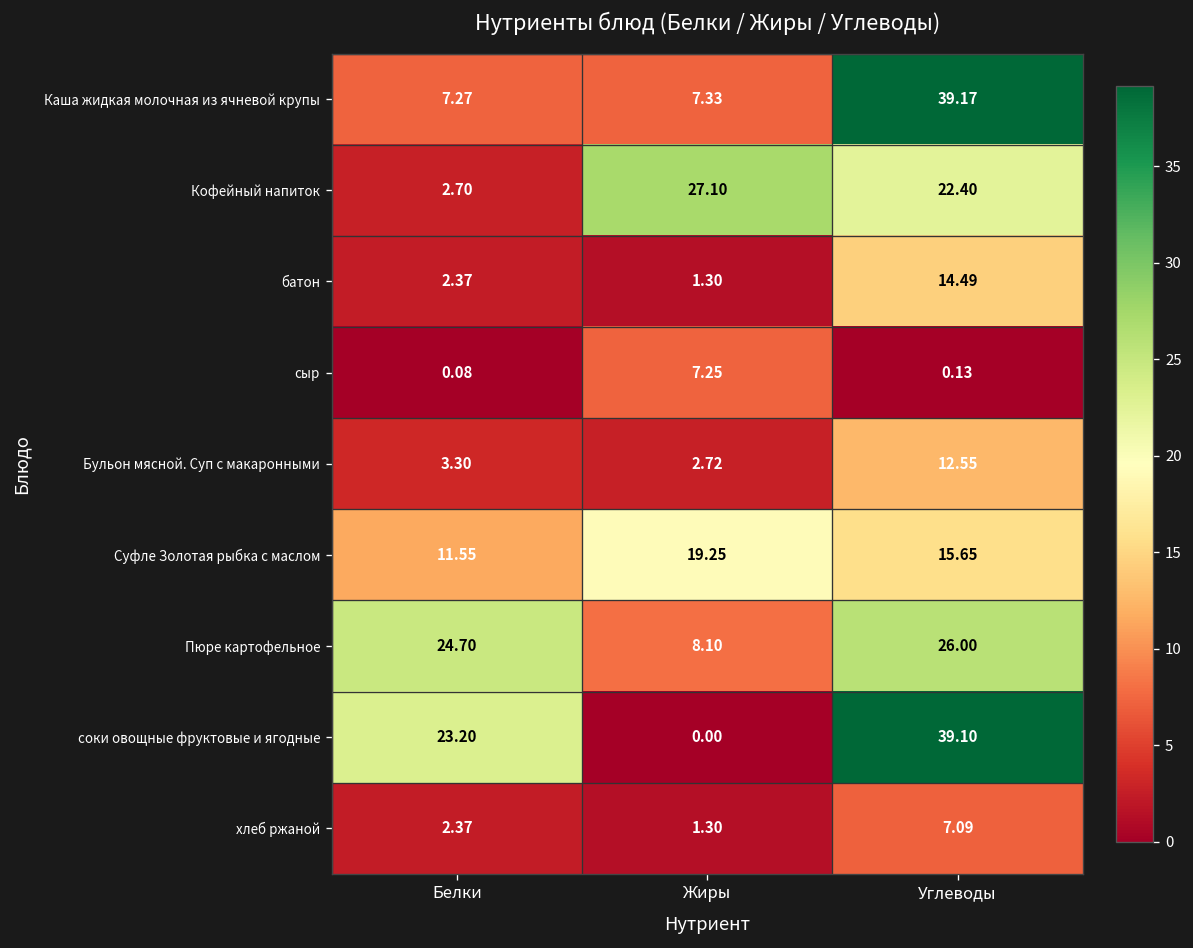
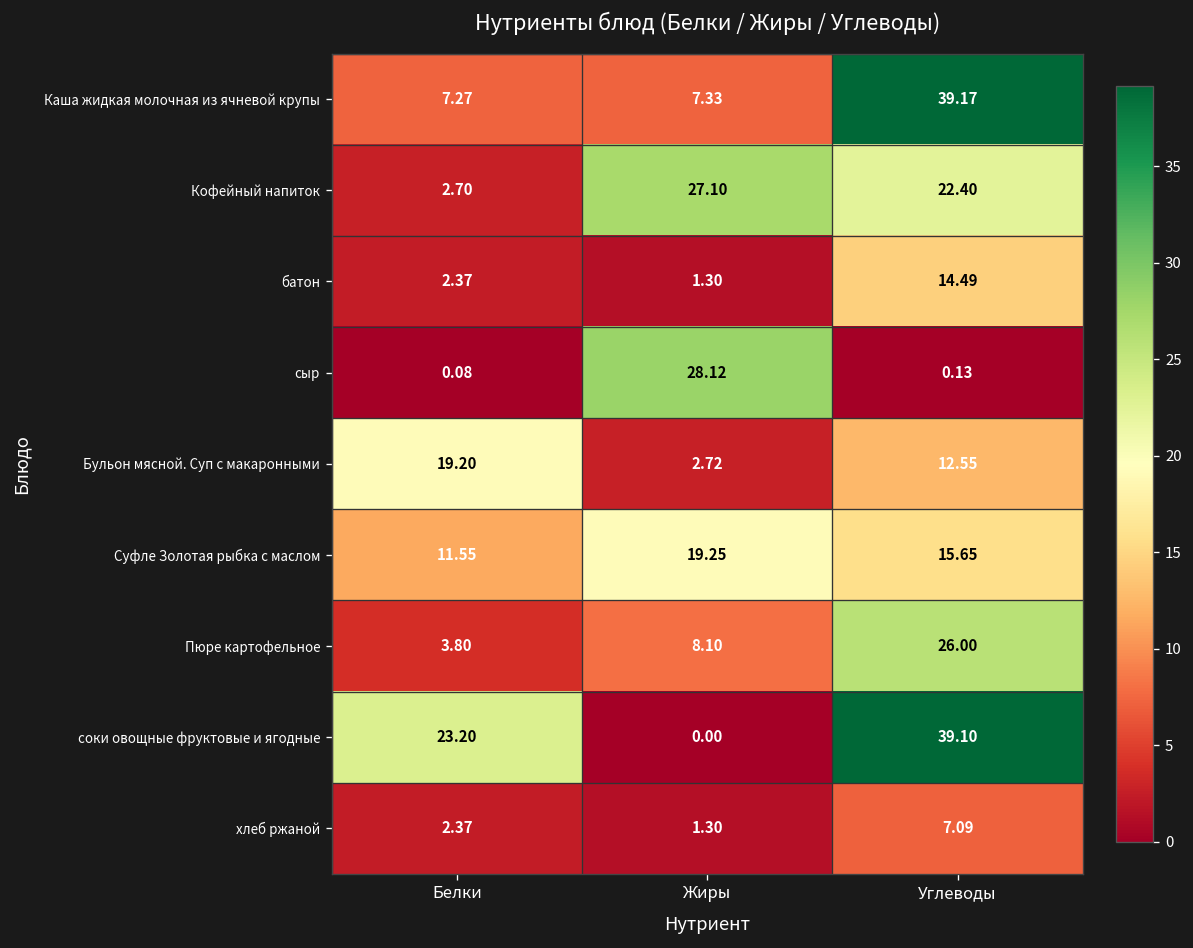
сыр, Жиры: 7.25 -> 28.12
Бульон мясной. Суп с макаронными, Белки: 3.30 -> 19.20
Пюре картофельное, Белки: 24.70 -> 3.80
